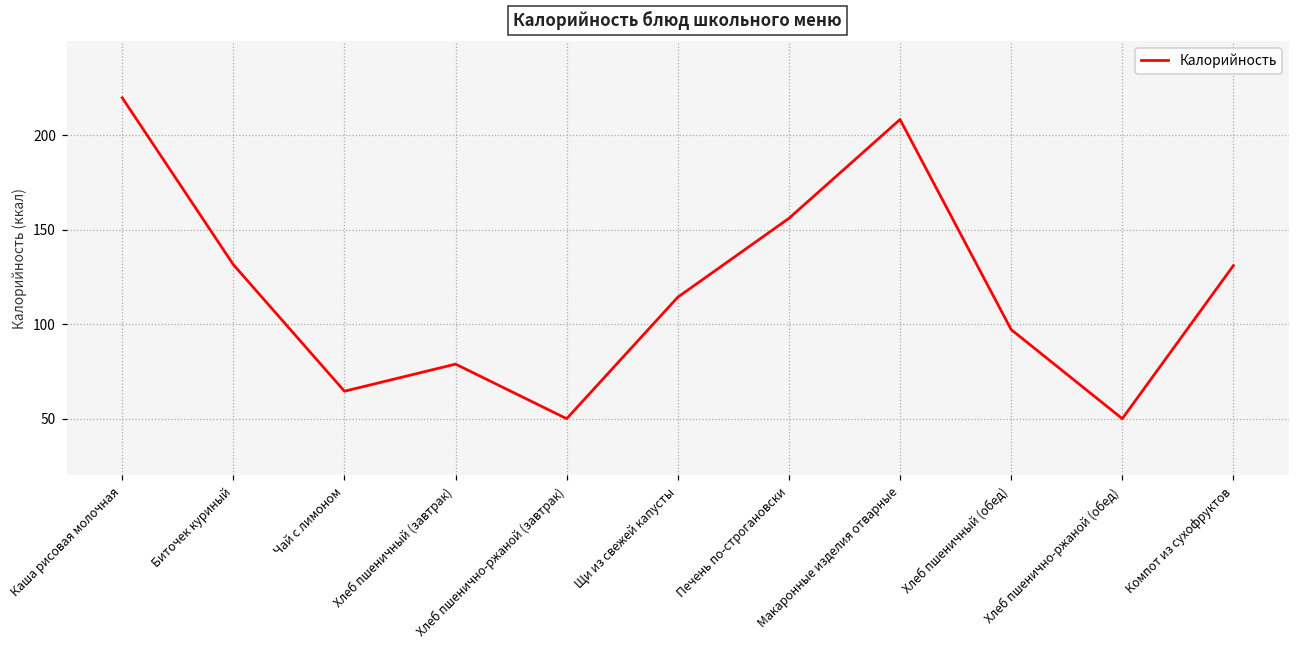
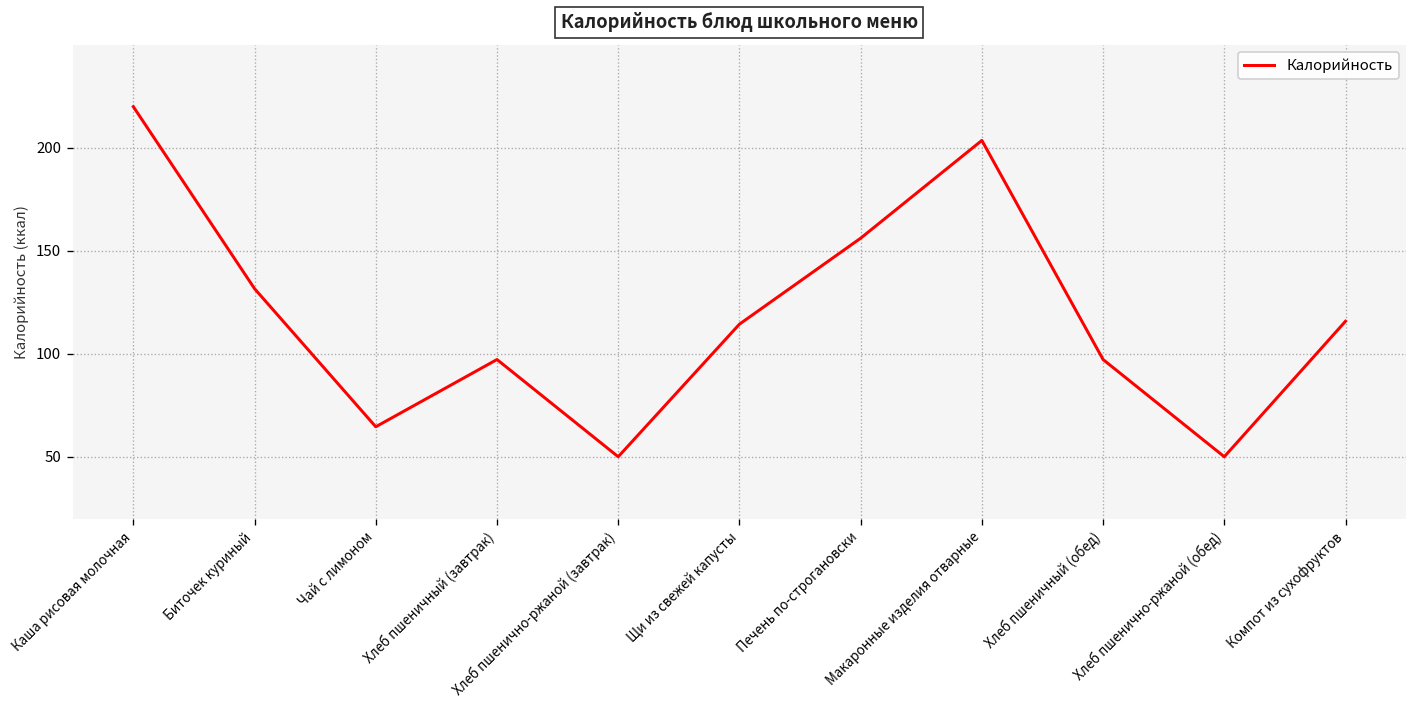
Хлеб пшеничный (завтрак): 79 -> 97
Макаронные изделия отварные: 208 -> 204
Компот из сухофруктов: 131 -> 116
